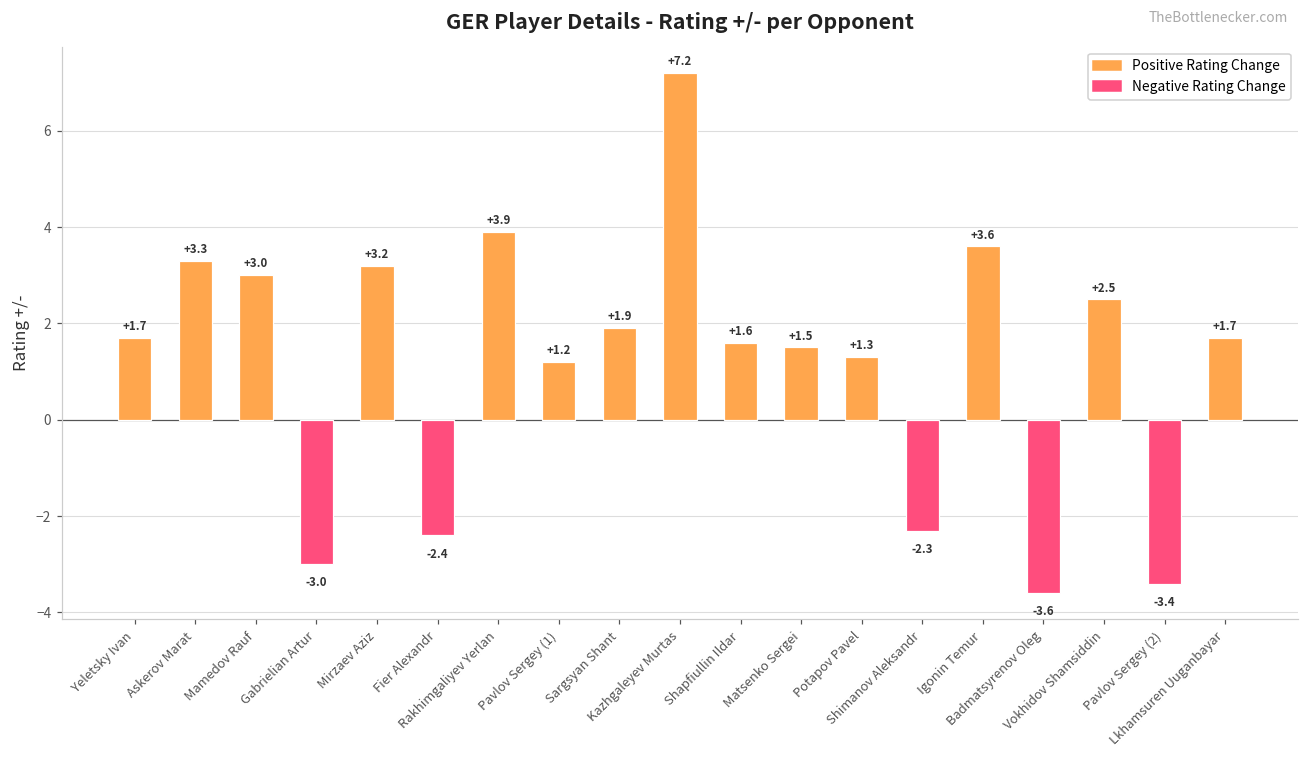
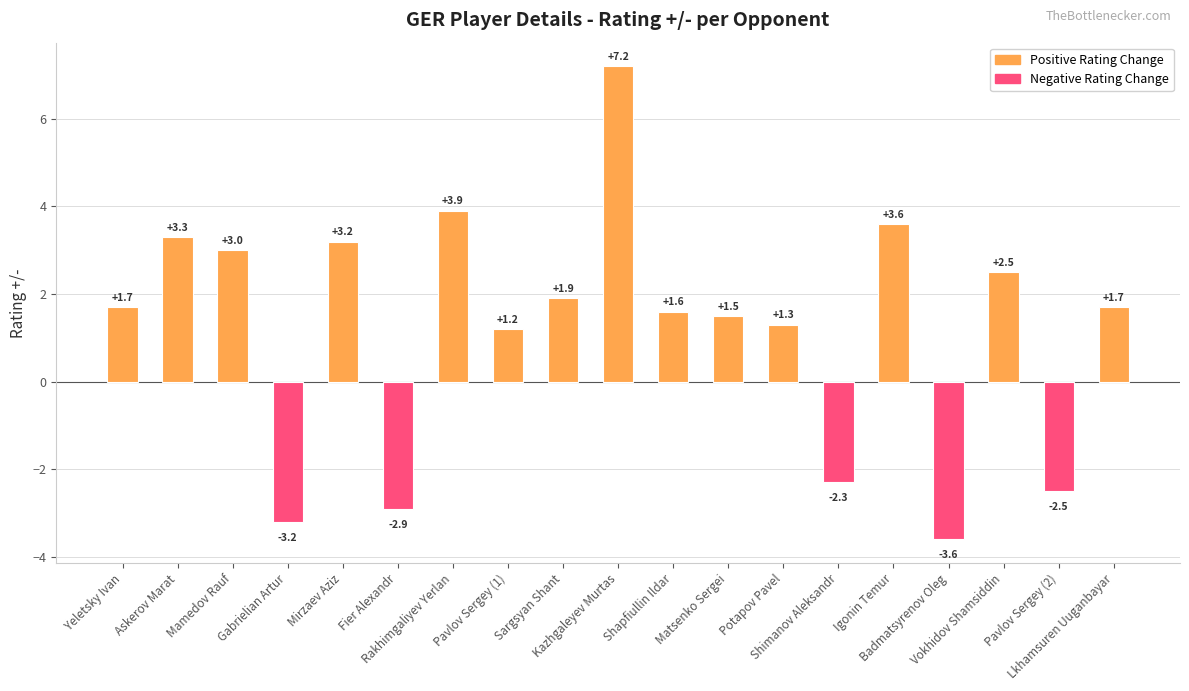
Gabrielian Artur: -3.0 -> -3.2
Fier Alexandr: -2.4 -> -2.9
Pavlov Sergey (2): -3.4 -> -2.5
